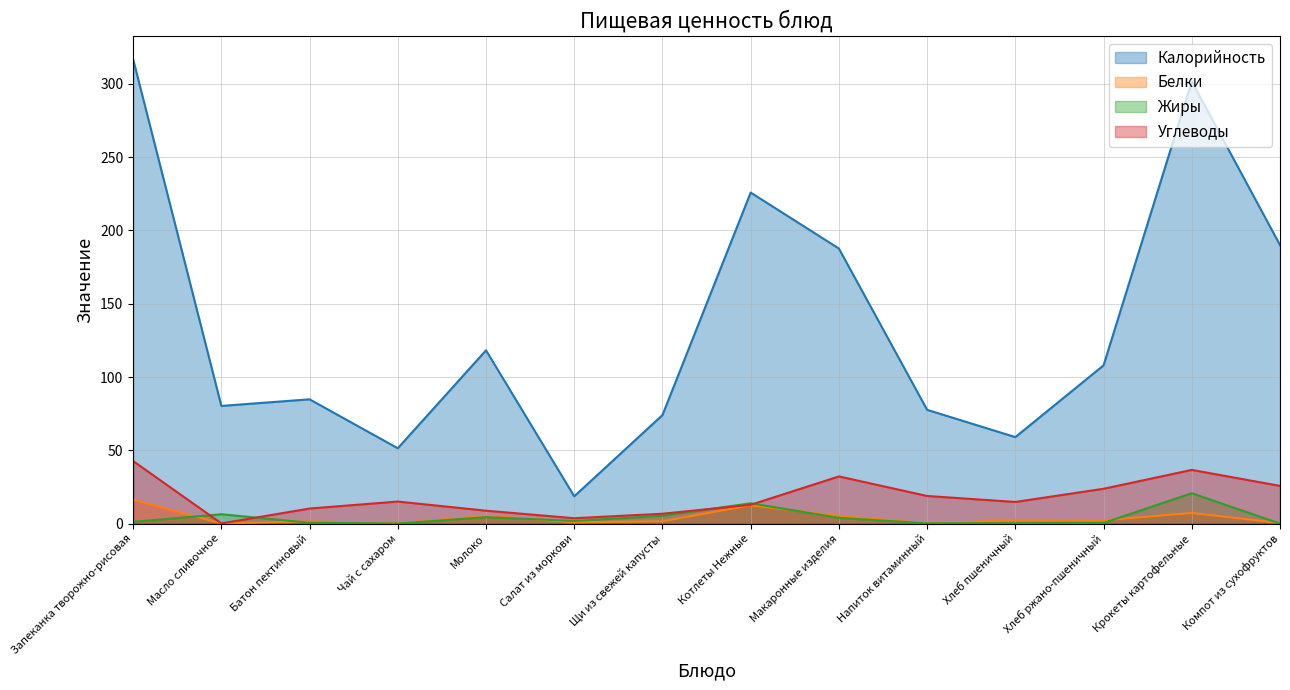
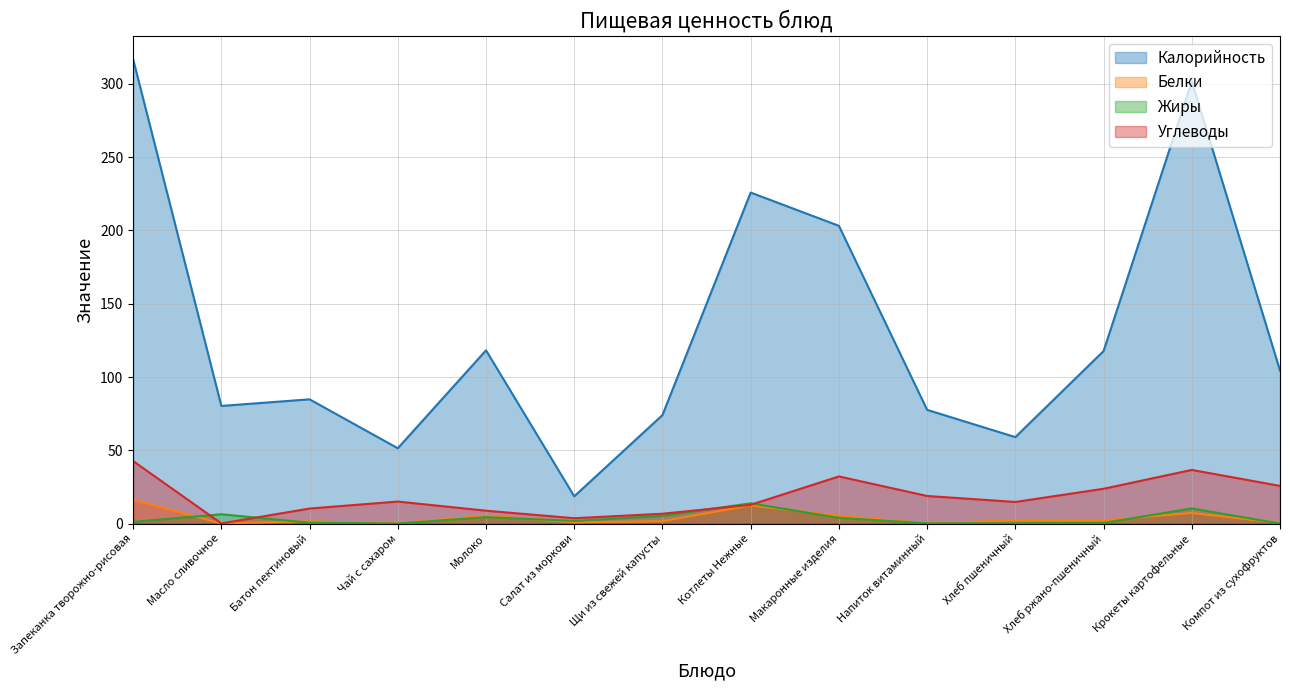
Калорийность, Макаронные изделия: 188 -> 203
Калорийность, Хлеб ржано-пшеничный: 108 -> 118
Жиры, Крокеты картофельные: 21 -> 10
Калорийность, Компот из сухофруктов: 190 -> 104
